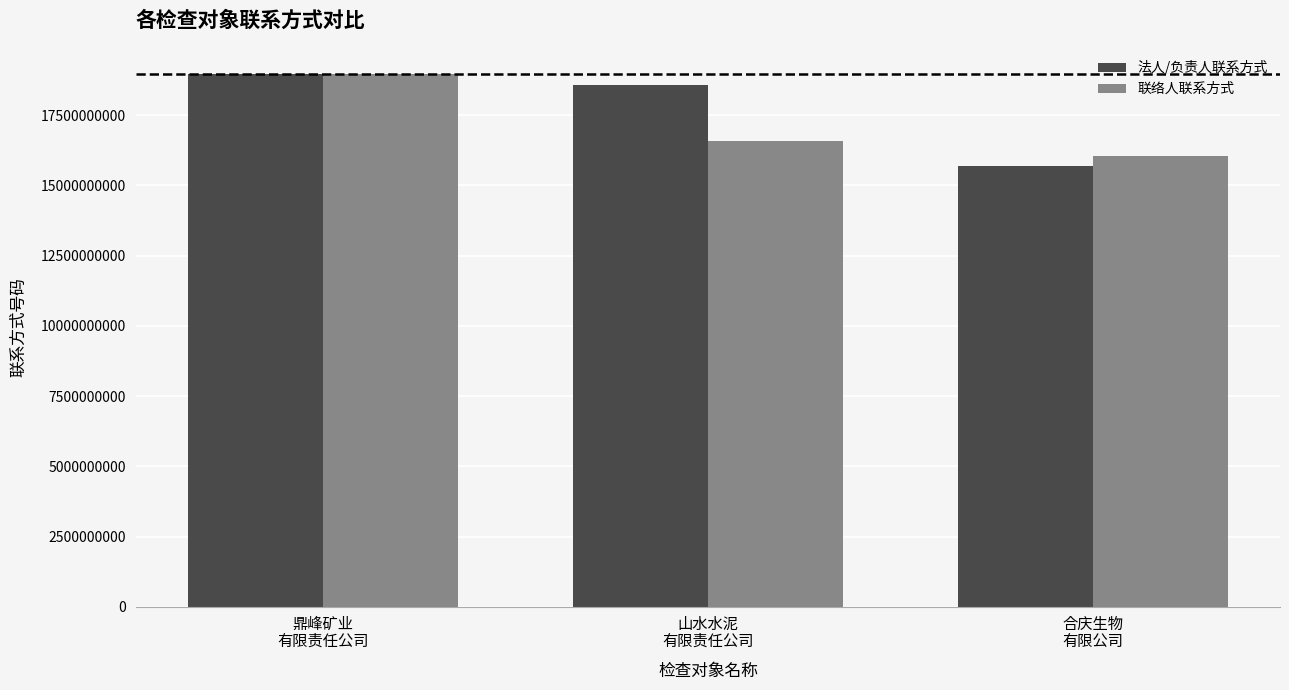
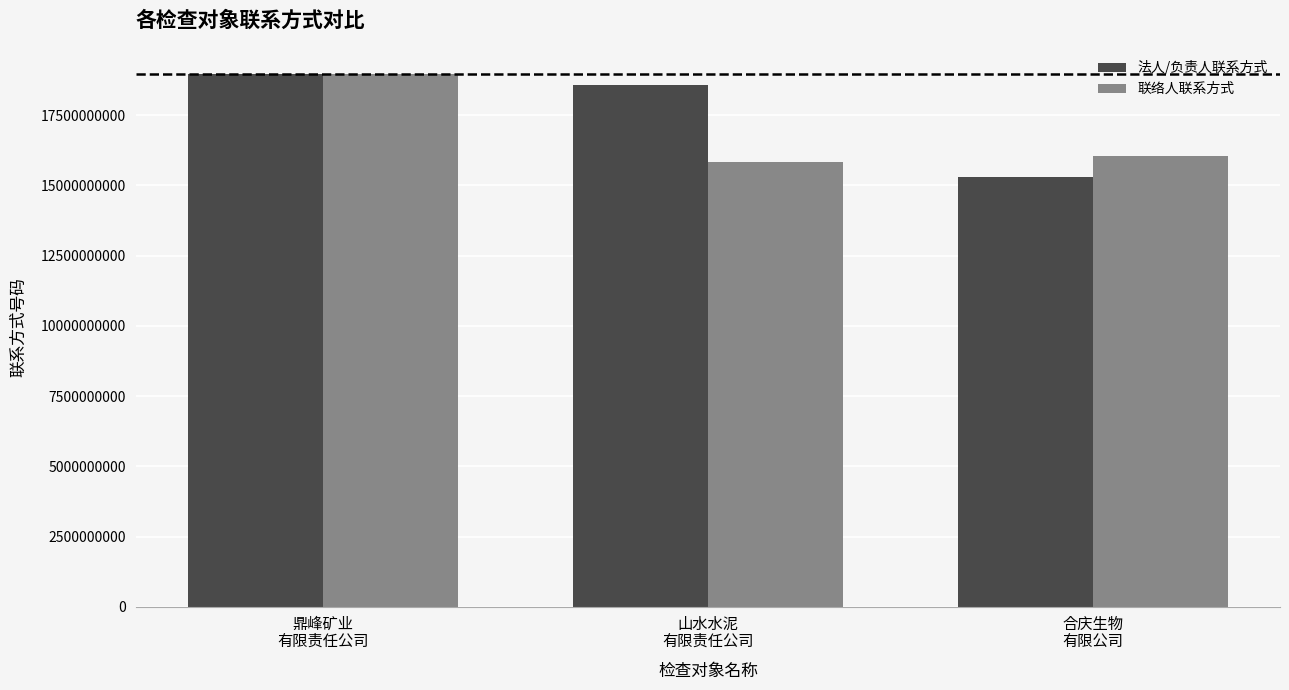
联络人联系方式, 山水水泥 有限责任公司: 16600000000 -> 15800000000
法人/负责人联系方式, 合庆生物 有限公司: 15700000000 -> 15300000000
